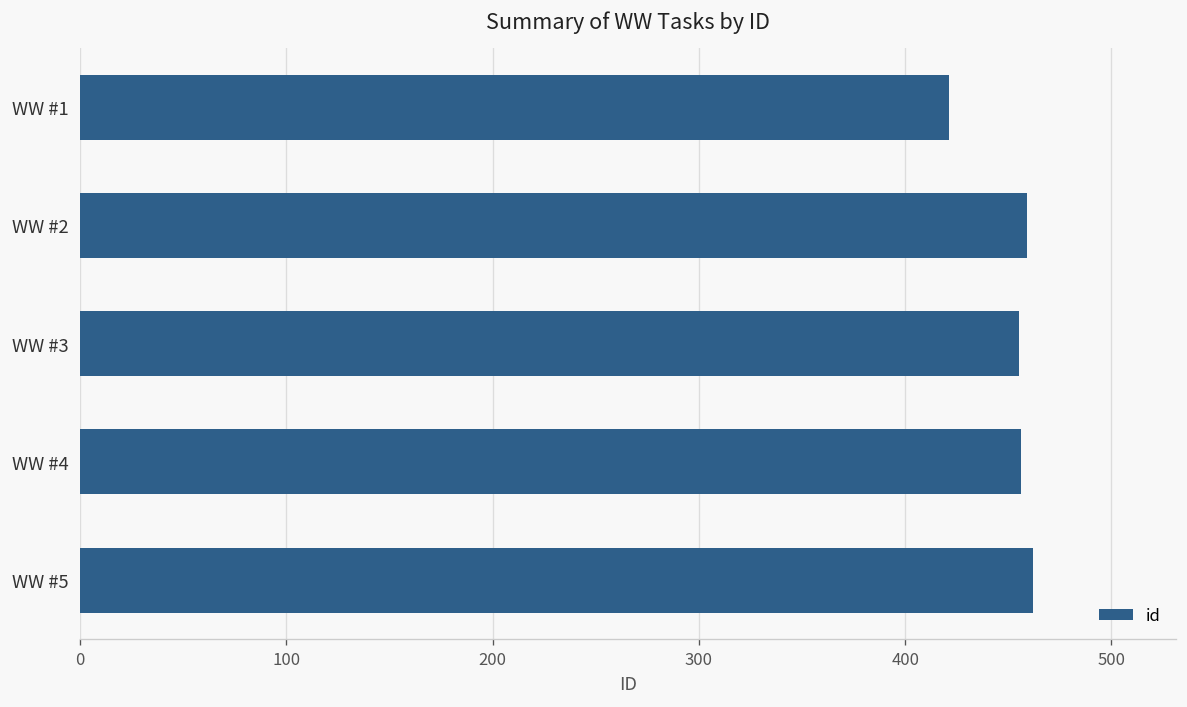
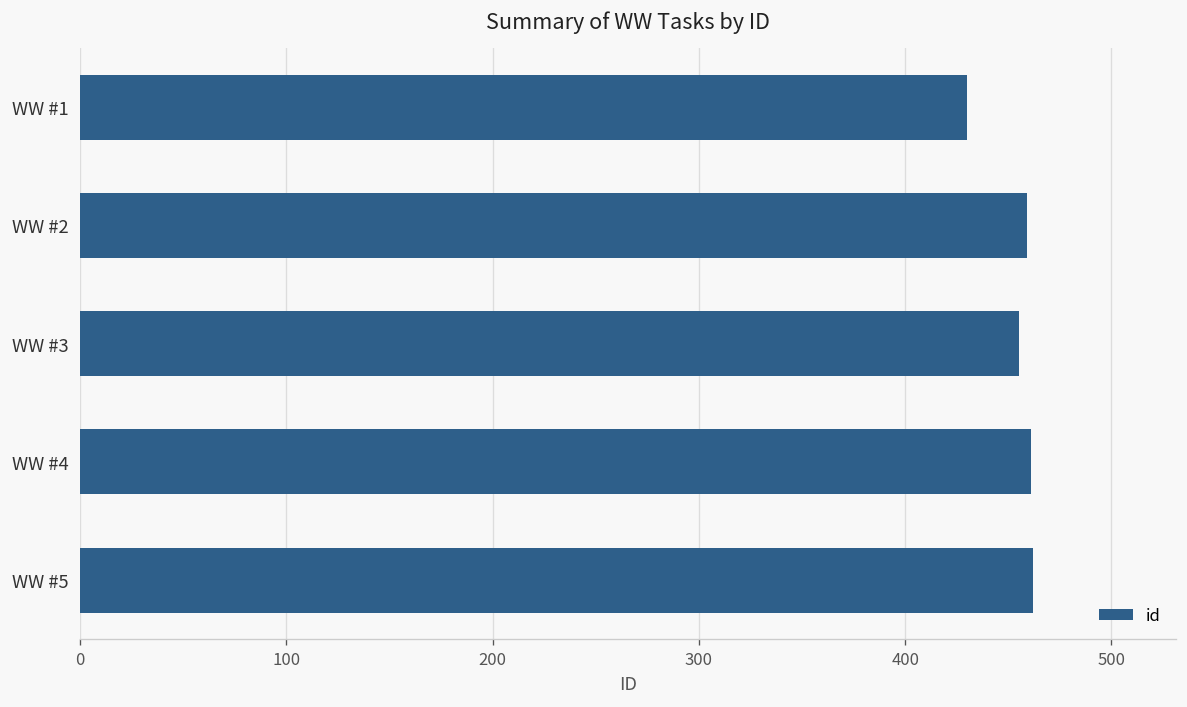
WW #1: 421 -> 430
WW #4: 456 -> 461
